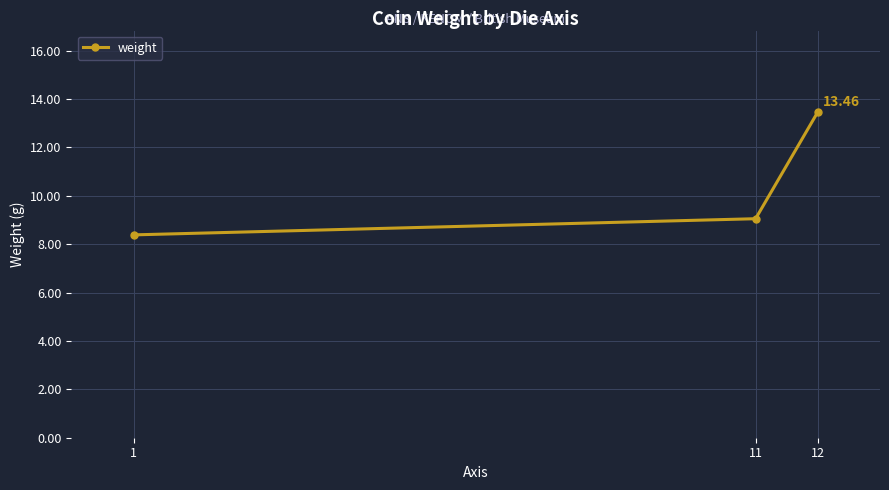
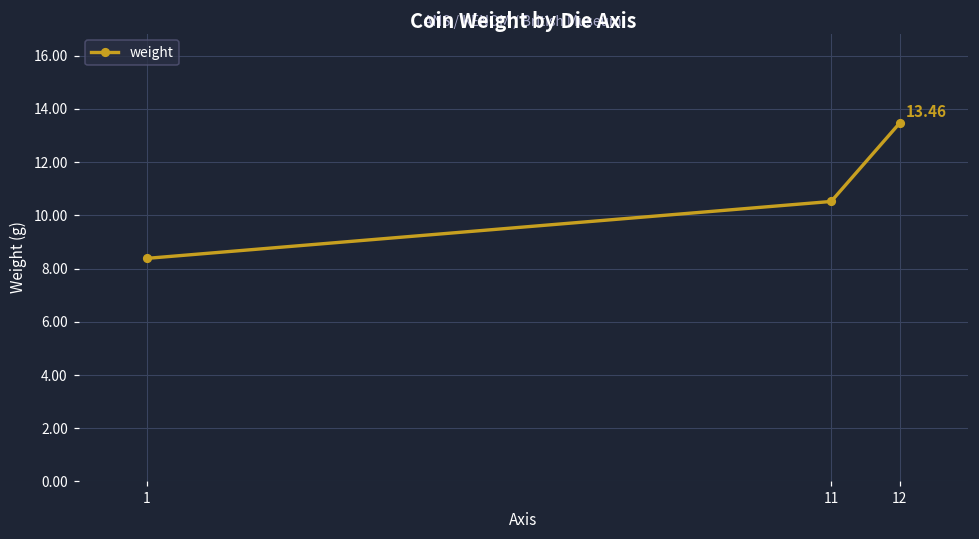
11: 9.1 -> 10.5
